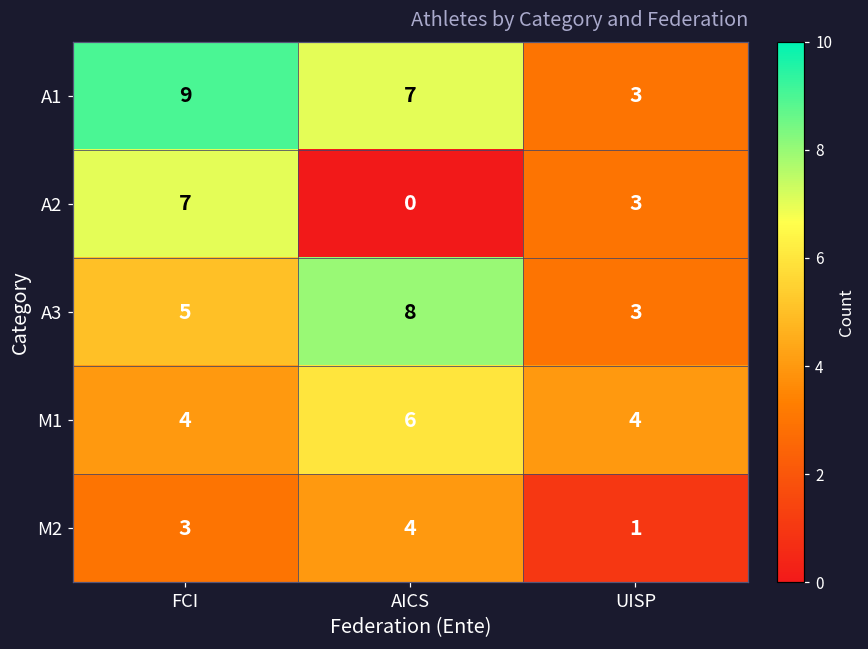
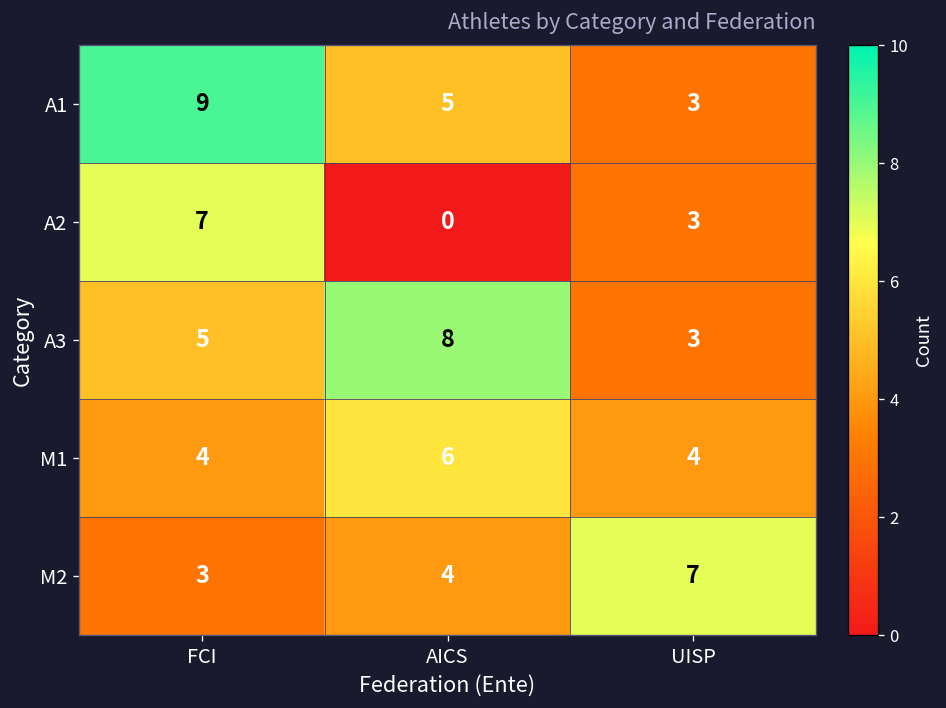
A1, AICS: 7 -> 5
M2, UISP: 1 -> 7
